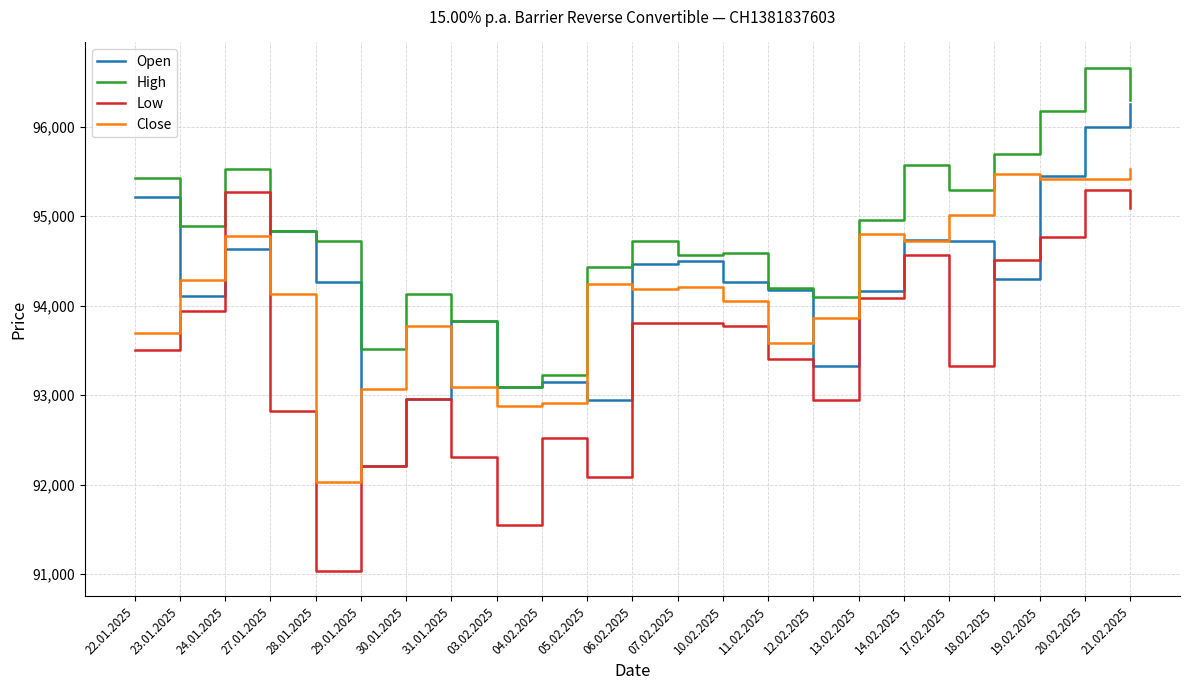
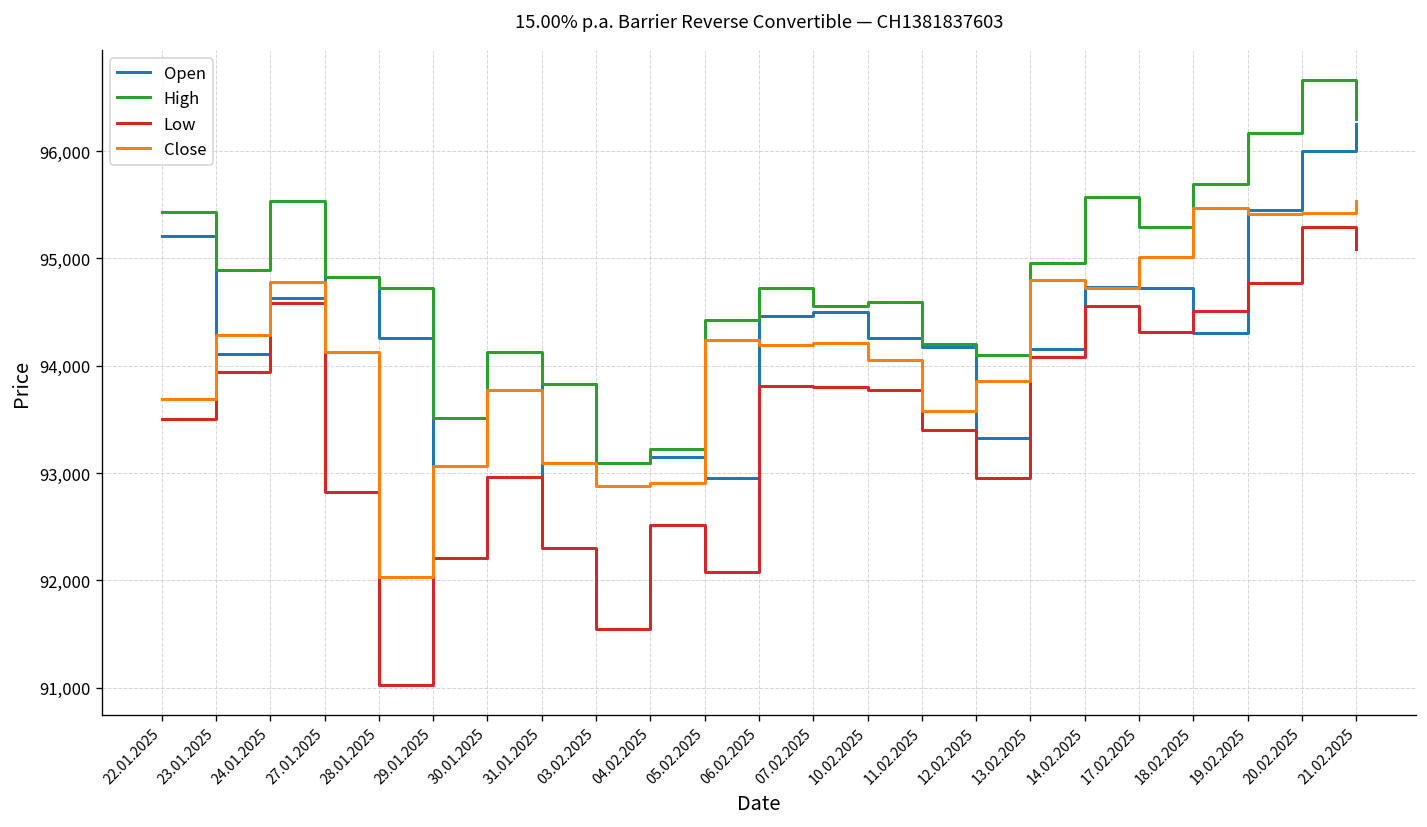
Low, 24.01.2025: 95,300 -> 94,600
Low, 17.02.2025: 93,300 -> 94,300
